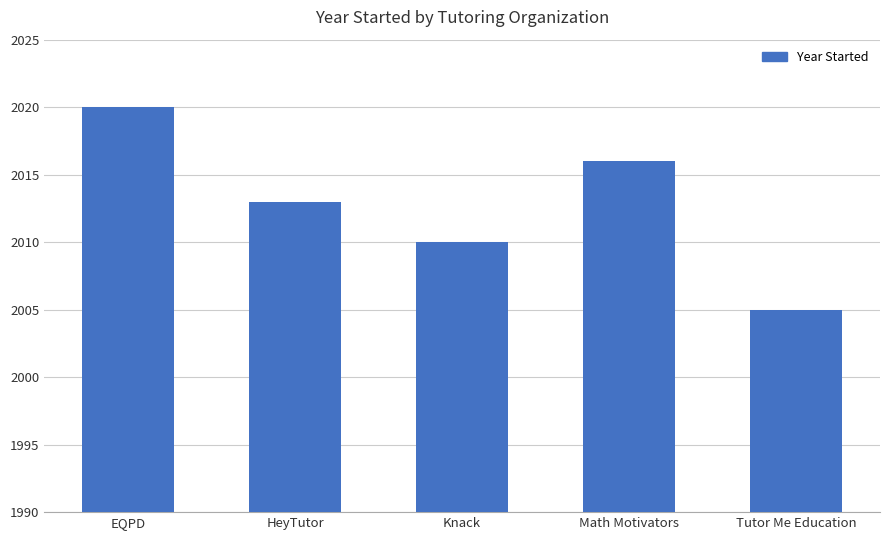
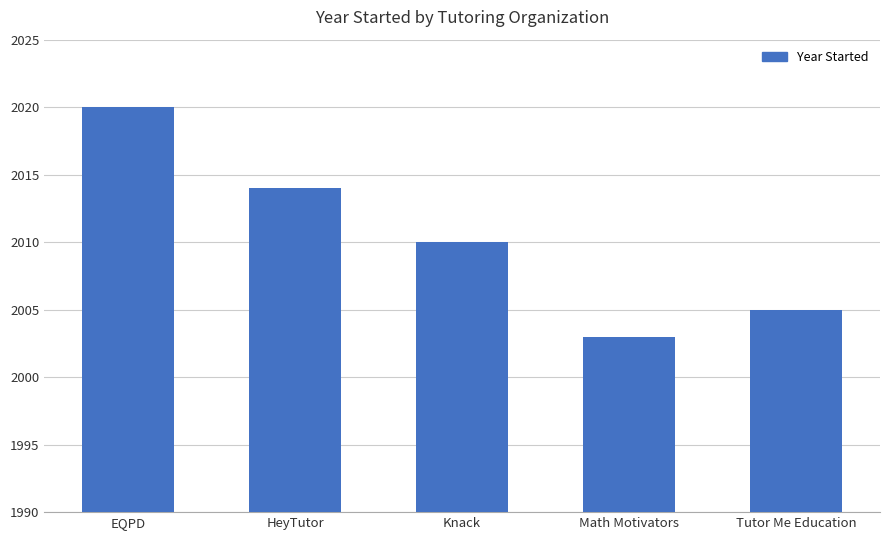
HeyTutor: 2013 -> 2014
Math Motivators: 2016 -> 2003
